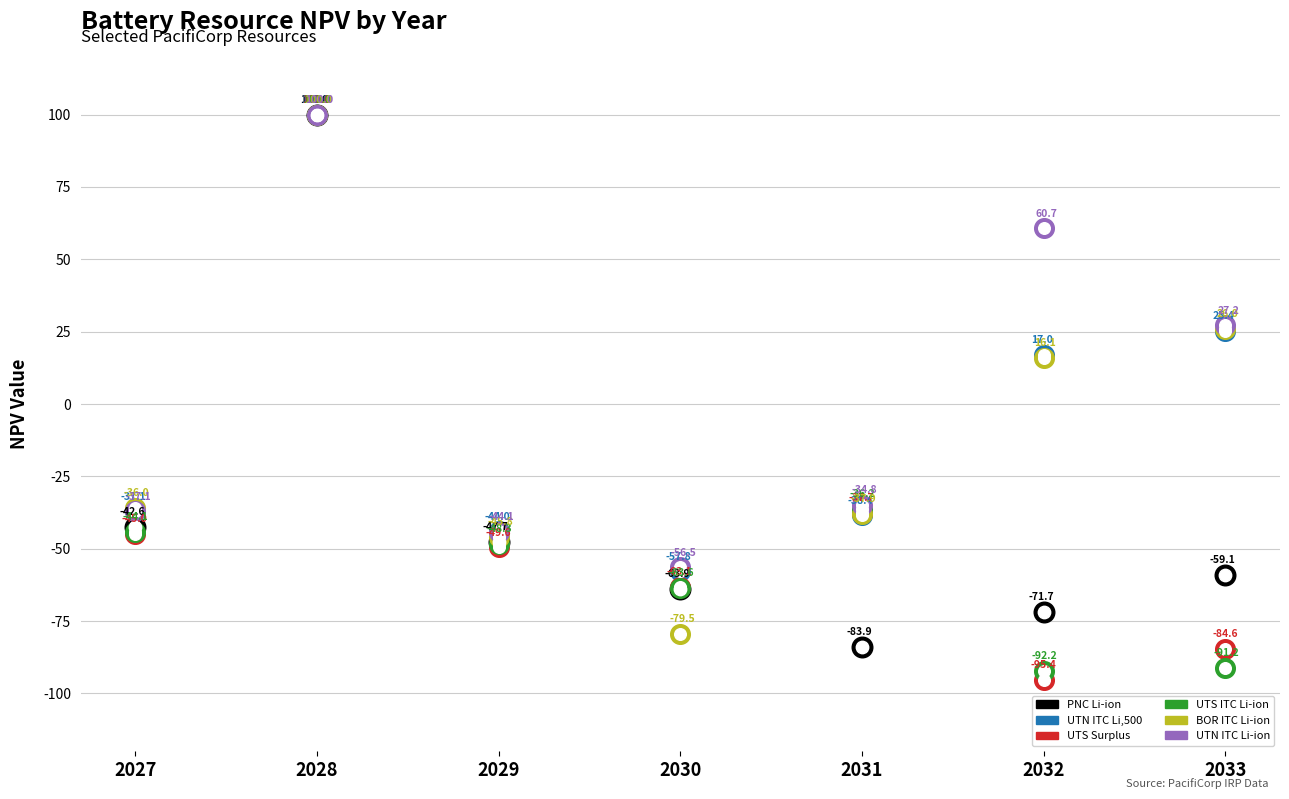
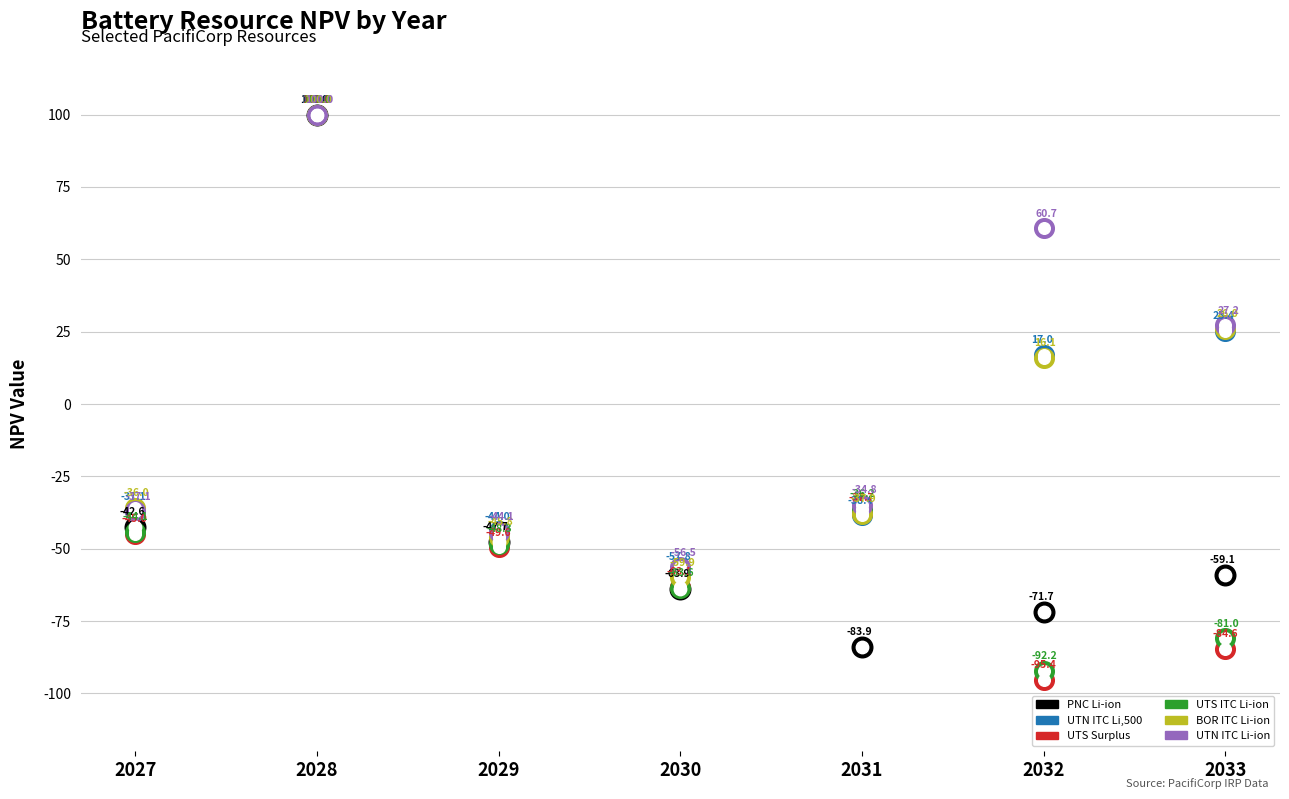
BOR ITC Li-ion, 2030: -79.5 -> -59.9
UTS ITC Li-ion, 2033: -91.2 -> -81.0
